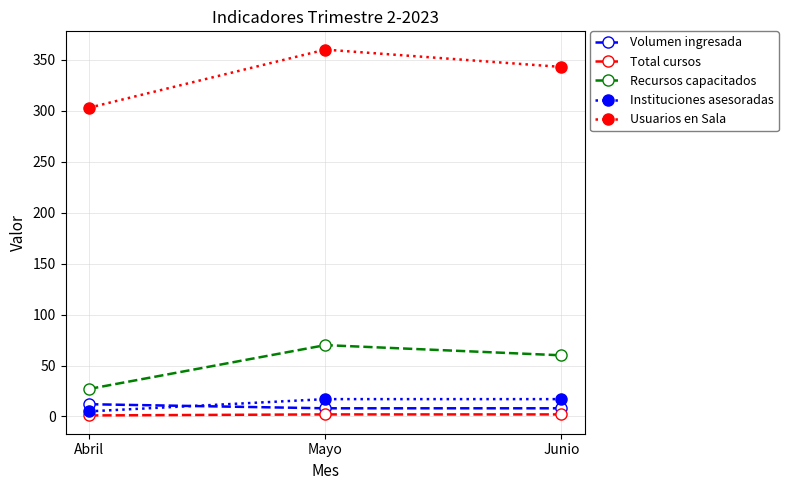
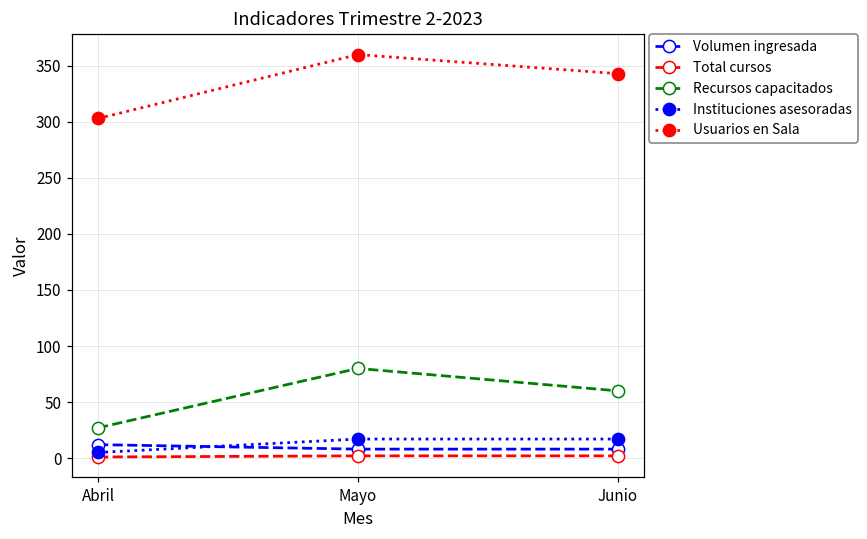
Recursos capacitados, Mayo: 70 -> 80
